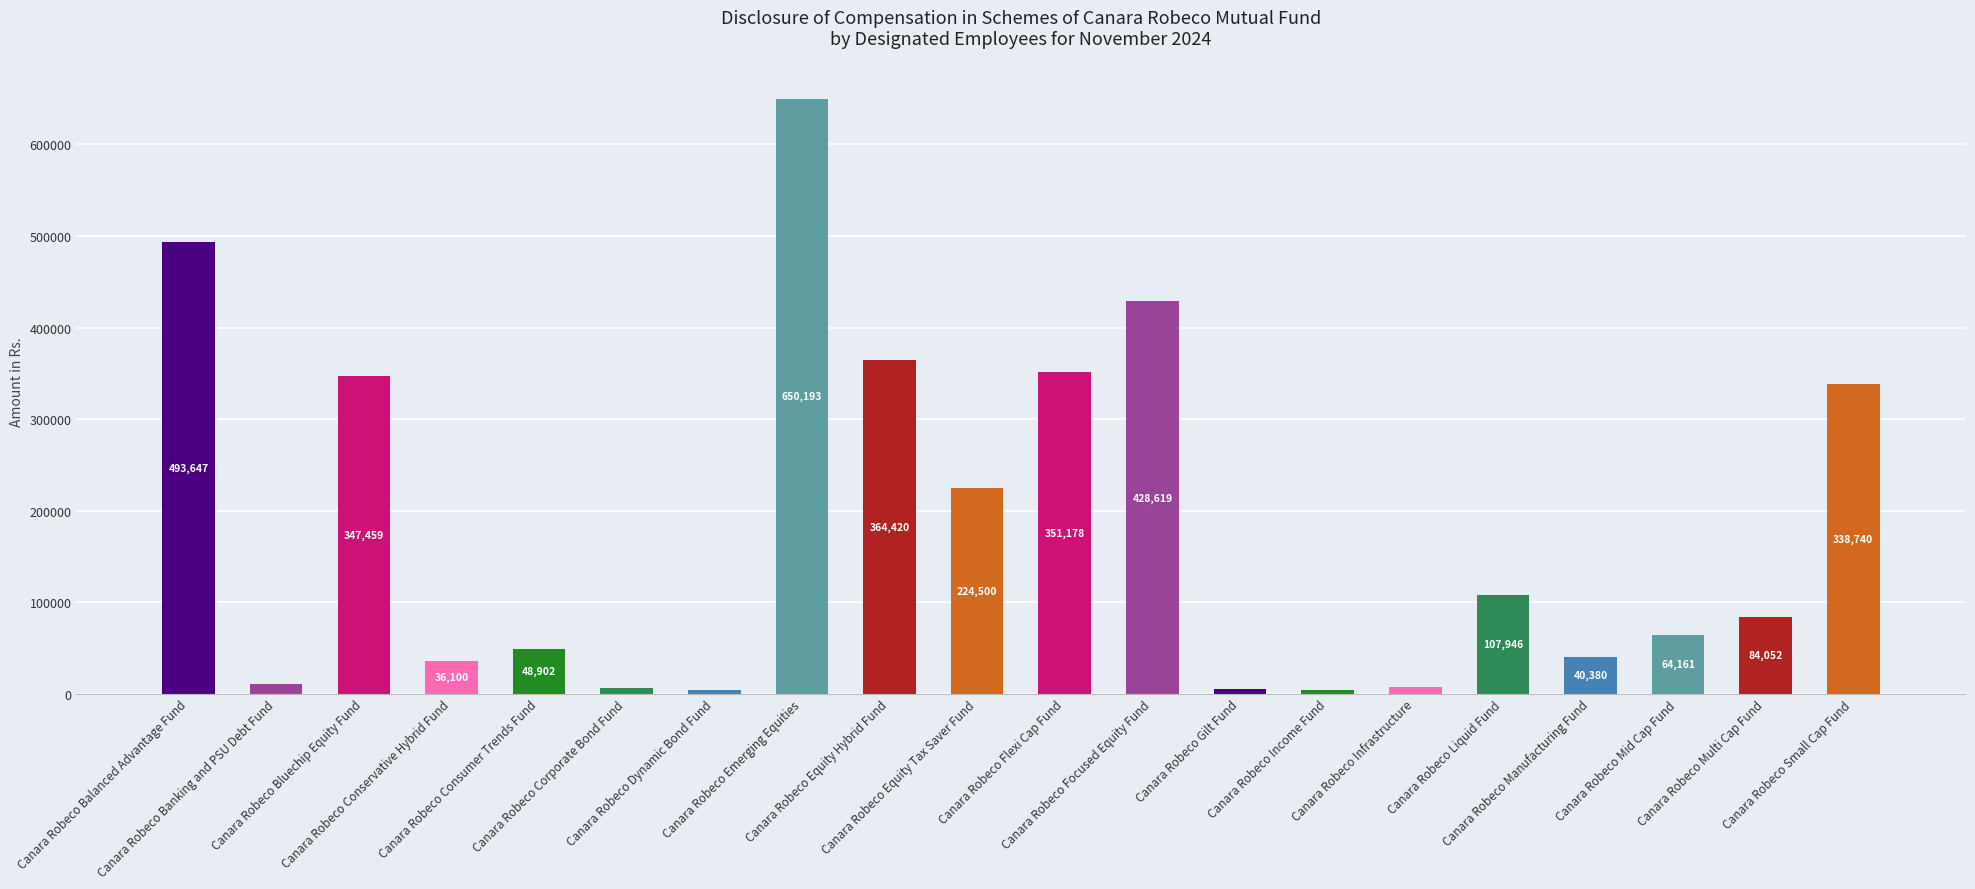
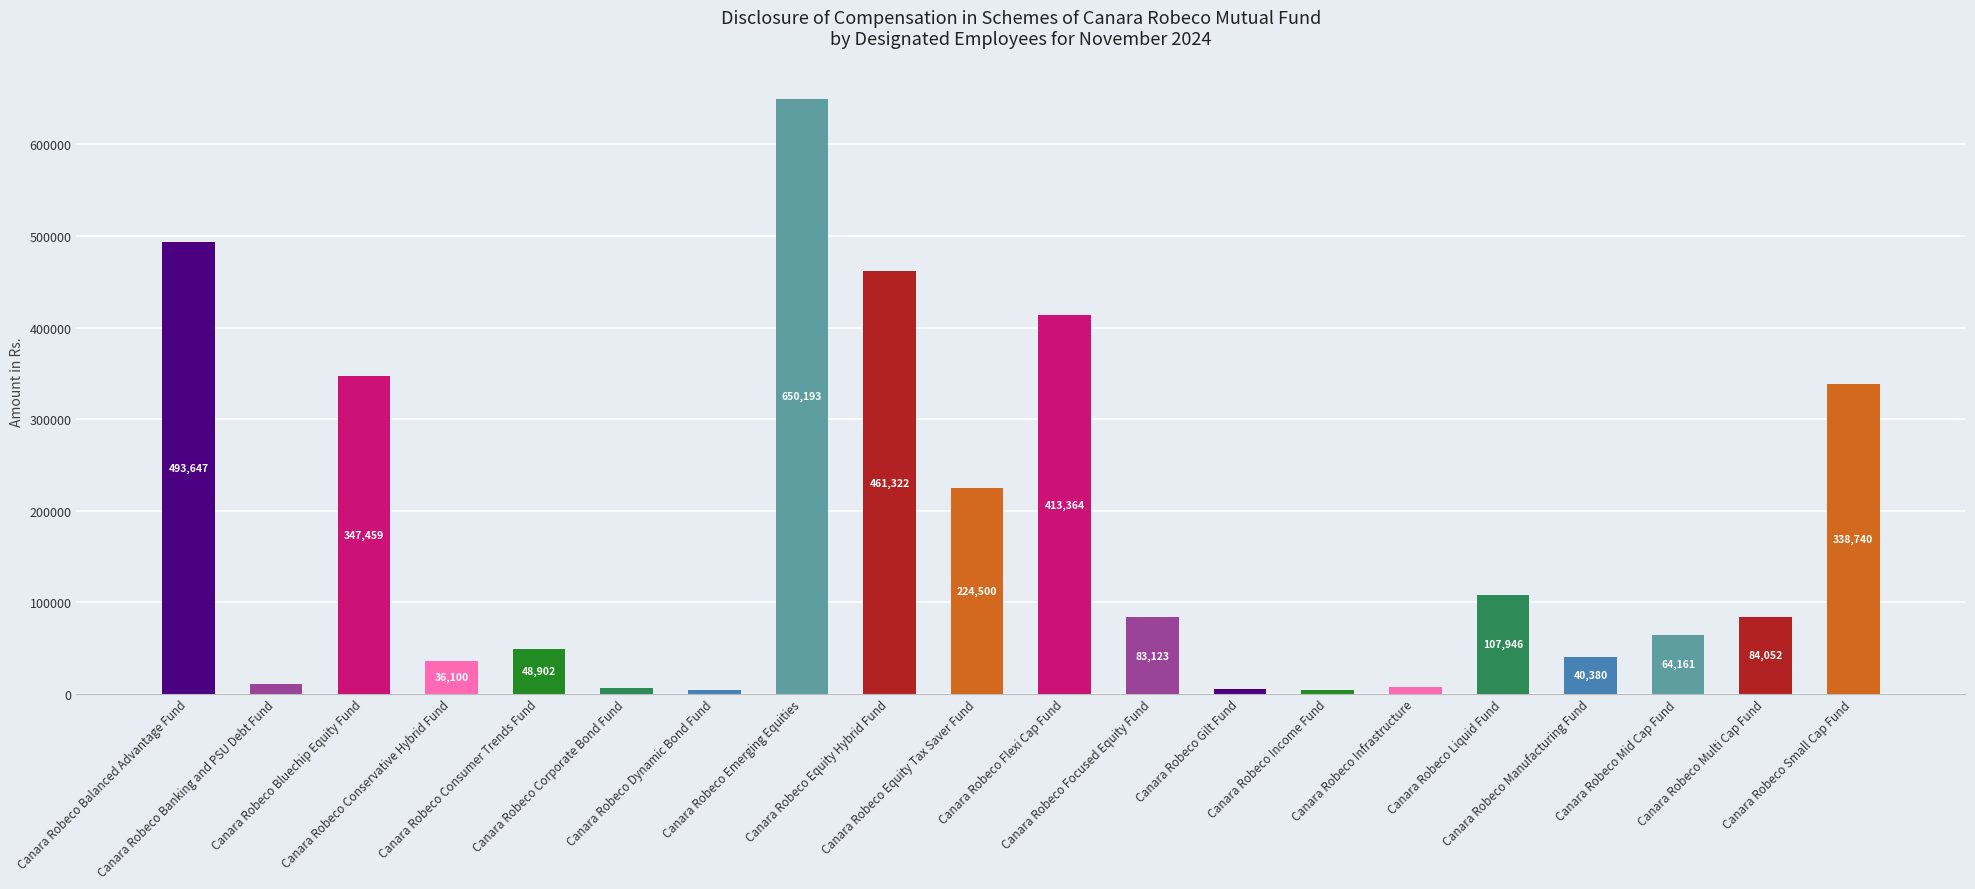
Canara Robeco Equity Hybrid Fund: 364,420 -> 461,322
Canara Robeco Flexi Cap Fund: 351,178 -> 413,364
Canara Robeco Focused Equity Fund: 428,619 -> 83,123
